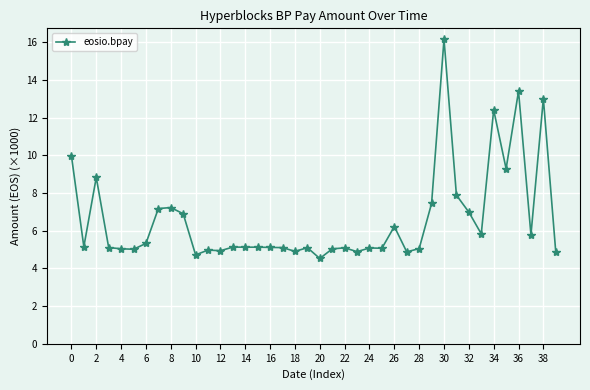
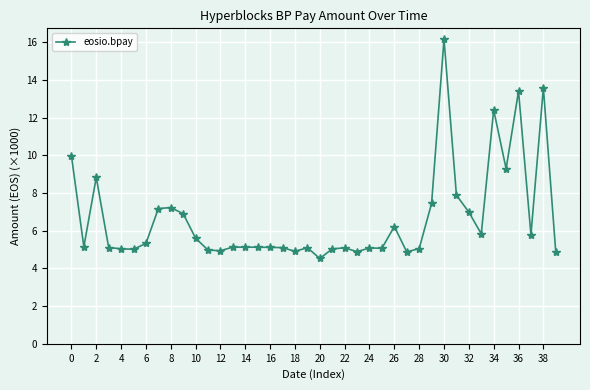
10: 4.7 -> 5.6
38: 13.0 -> 13.6
